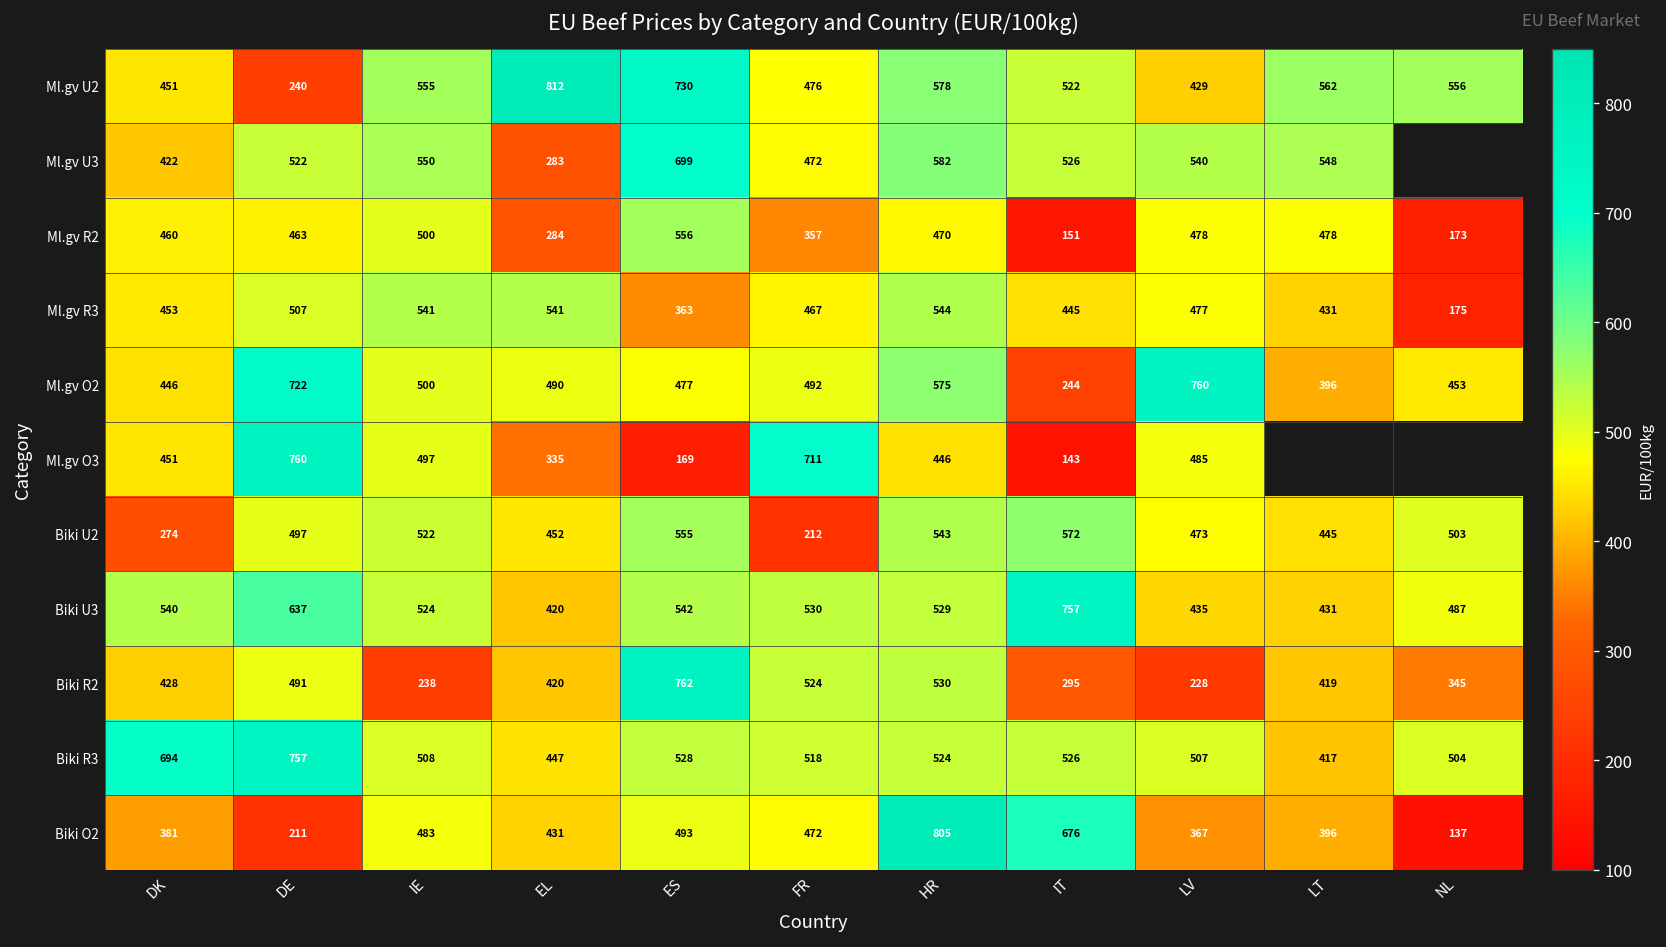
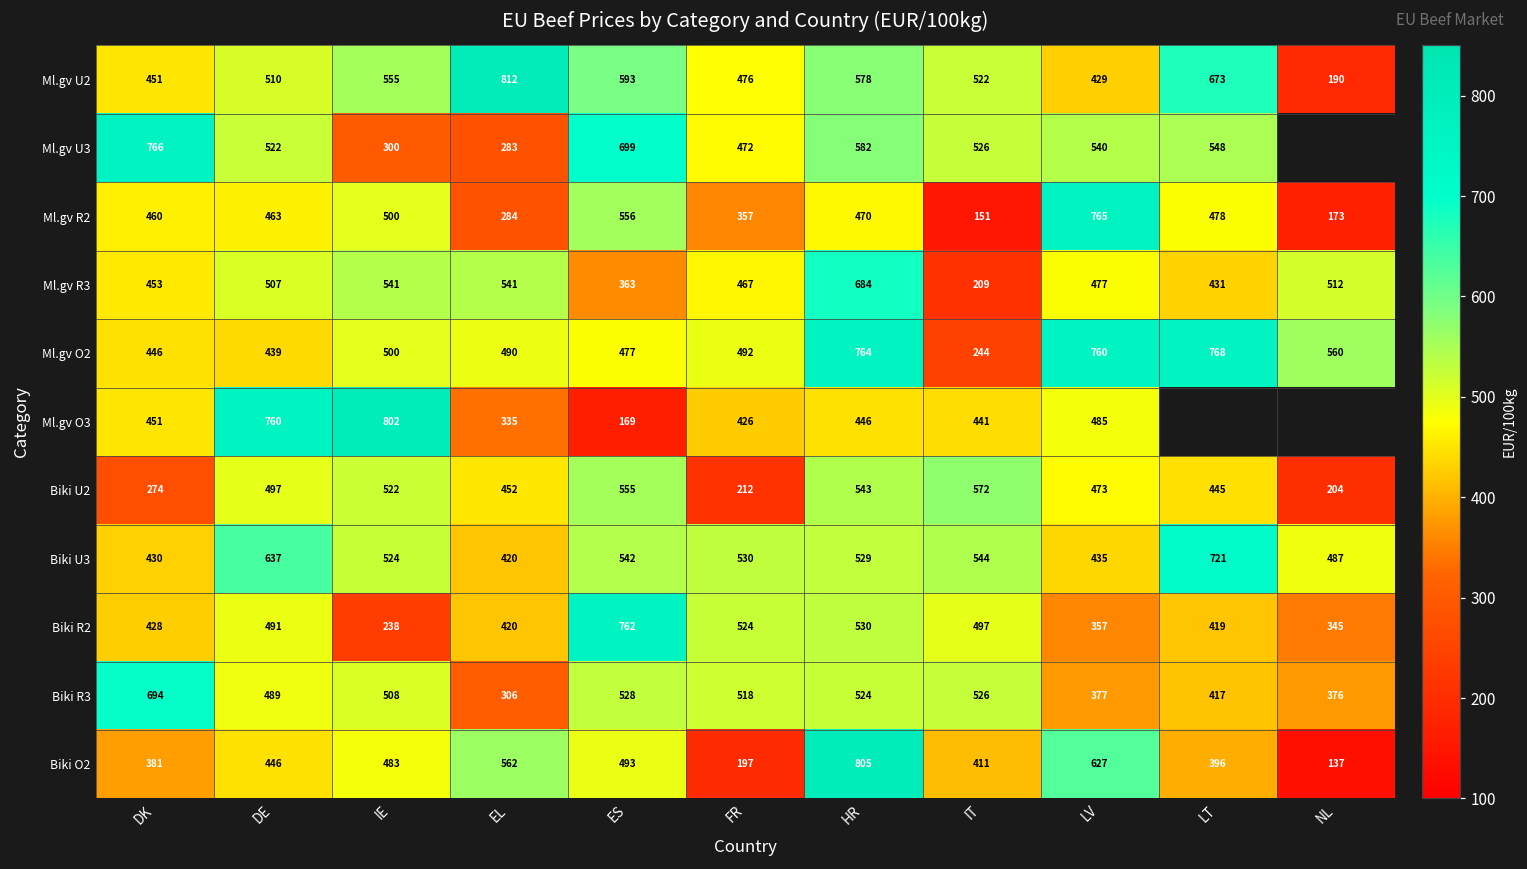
Ml.gv U2, DE: 240 -> 510
Ml.gv U2, ES: 730 -> 593
Ml.gv U2, LT: 562 -> 673
Ml.gv U2, NL: 556 -> 190
Ml.gv U3, DK: 422 -> 766
Ml.gv U3, IE: 550 -> 300
Ml.gv R2, LV: 478 -> 765
Ml.gv R3, HR: 544 -> 684
Ml.gv R3, IT: 445 -> 209
Ml.gv R3, NL: 175 -> 512
Ml.gv O2, DE: 722 -> 439
Ml.gv O2, HR: 575 -> 764
Ml.gv O2, LT: 396 -> 768
Ml.gv O2, NL: 453 -> 560
Ml.gv O3, IE: 497 -> 802
Ml.gv O3, FR: 711 -> 426
Ml.gv O3, IT: 143 -> 441
Biki U2, NL: 503 -> 204
Biki U3, DK: 540 -> 430
Biki U3, IT: 757 -> 544
Biki U3, LT: 431 -> 721
Biki R2, IT: 295 -> 497
Biki R2, LV: 228 -> 357
Biki R3, DE: 757 -> 489
Biki R3, EL: 447 -> 306
Biki R3, LV: 507 -> 377
Biki R3, NL: 504 -> 376
Biki O2, DE: 211 -> 446
Biki O2, EL: 431 -> 562
Biki O2, FR: 472 -> 197
Biki O2, IT: 676 -> 411
Biki O2, LV: 367 -> 627
